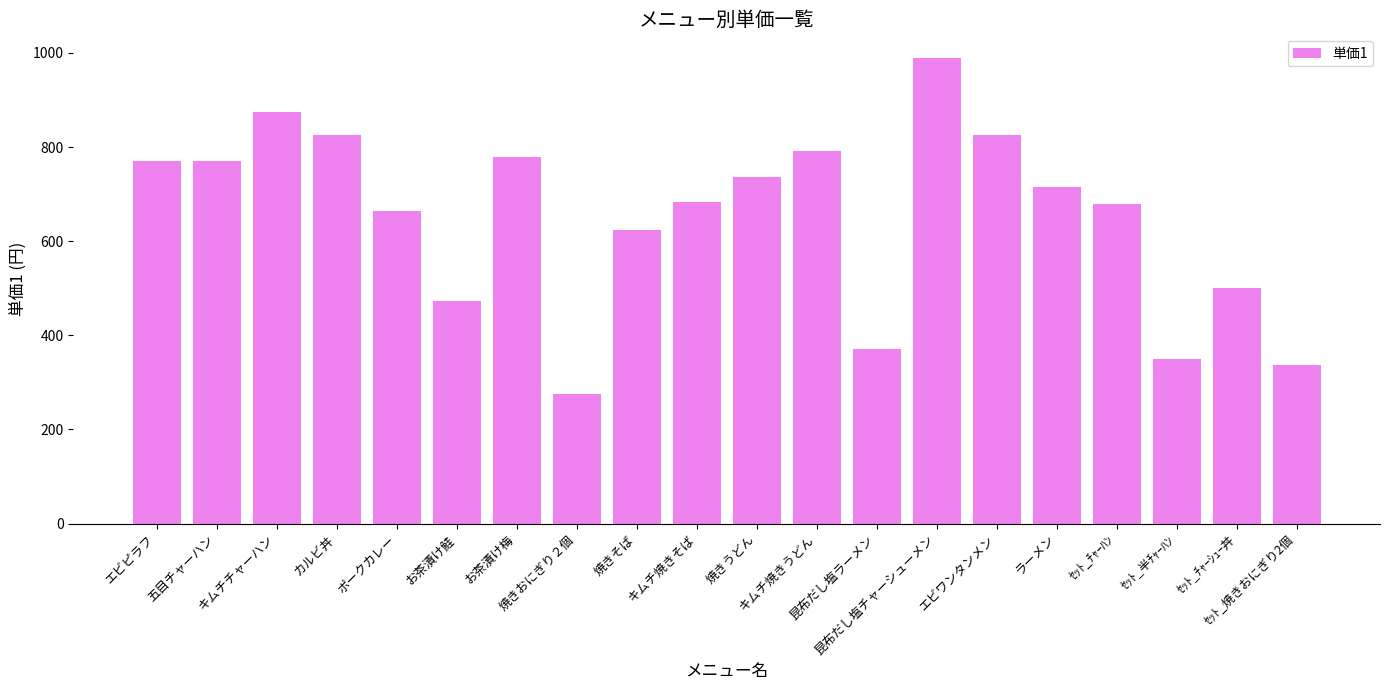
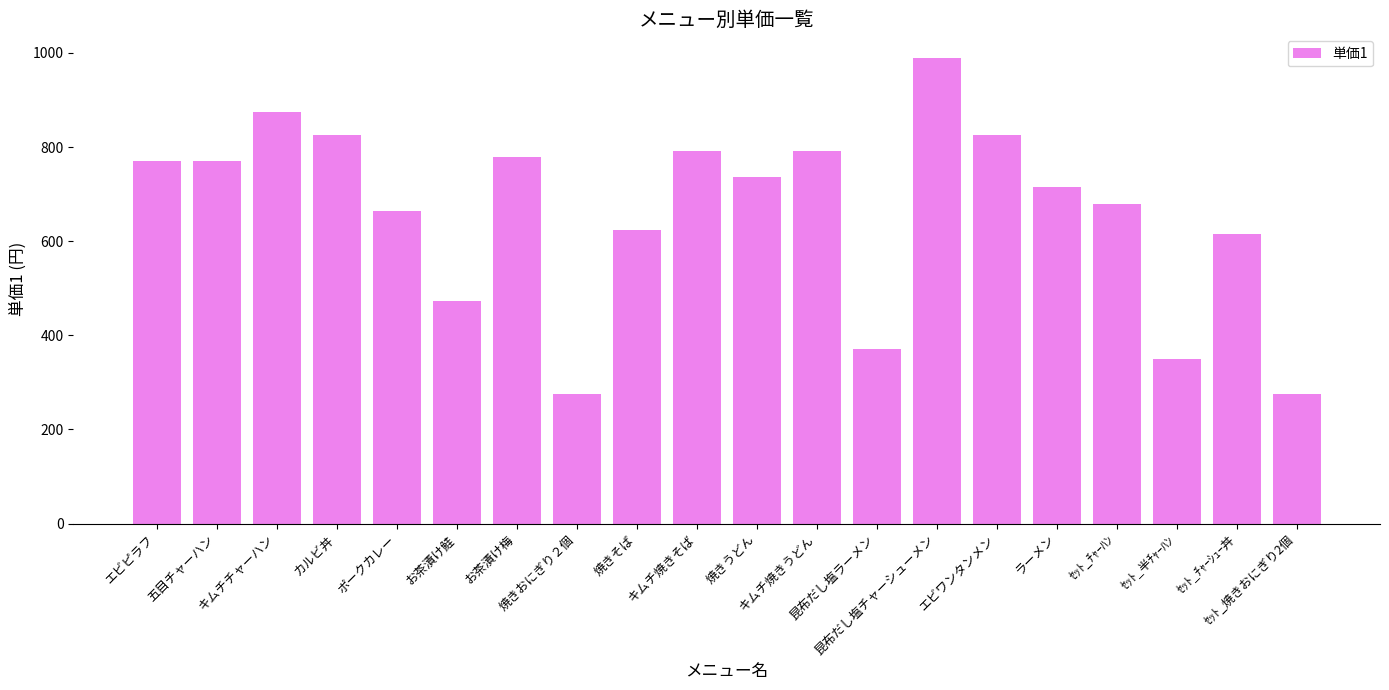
キムチ焼きそば: 680 -> 790
ｾｯﾄ_ﾁｬｰｼｭｰ丼: 500 -> 620
ｾｯﾄ_焼きおにぎり2個: 340 -> 280
